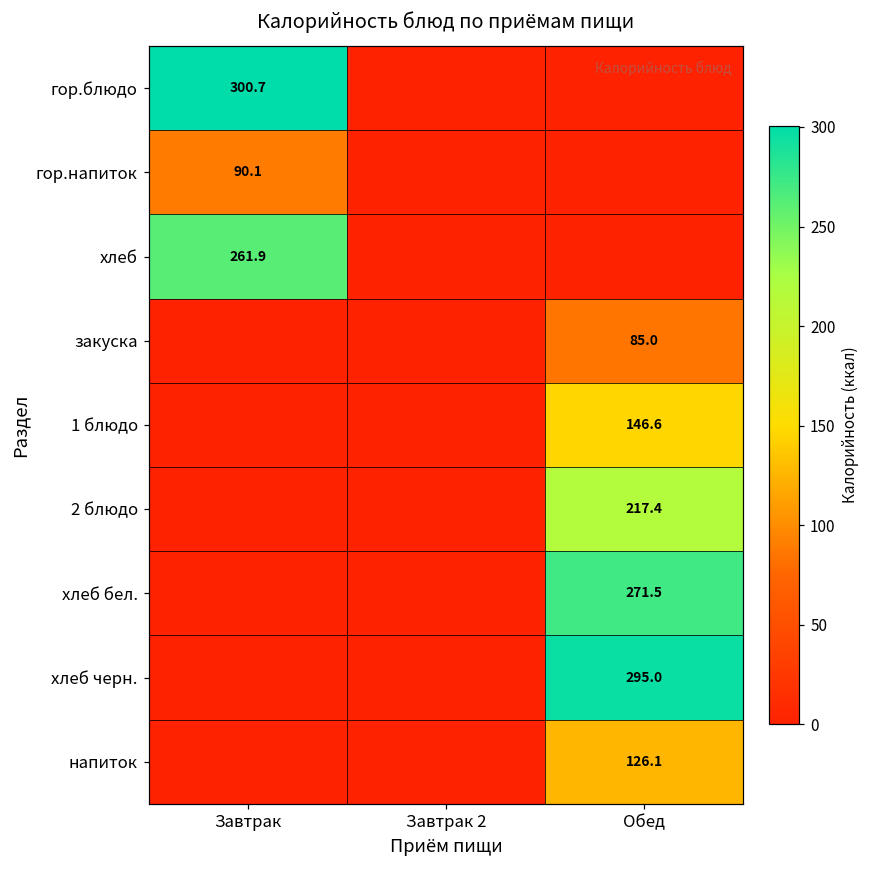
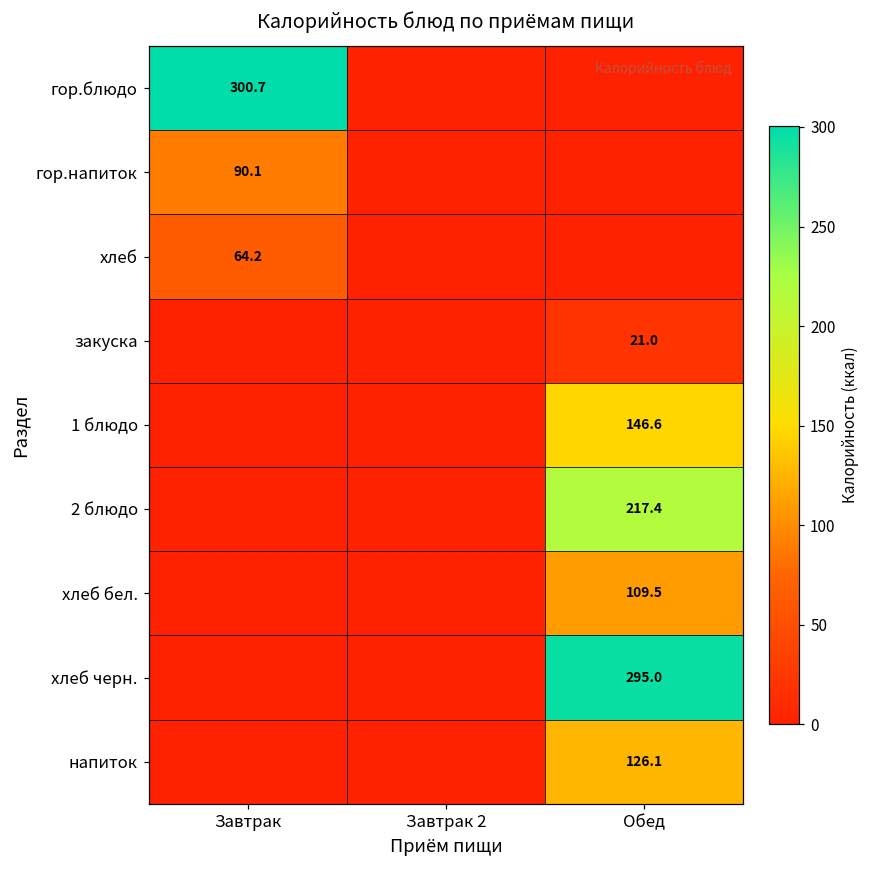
хлеб, Завтрак: 261.9 -> 64.2
закуска, Обед: 85.0 -> 21.0
хлеб бел., Обед: 271.5 -> 109.5
